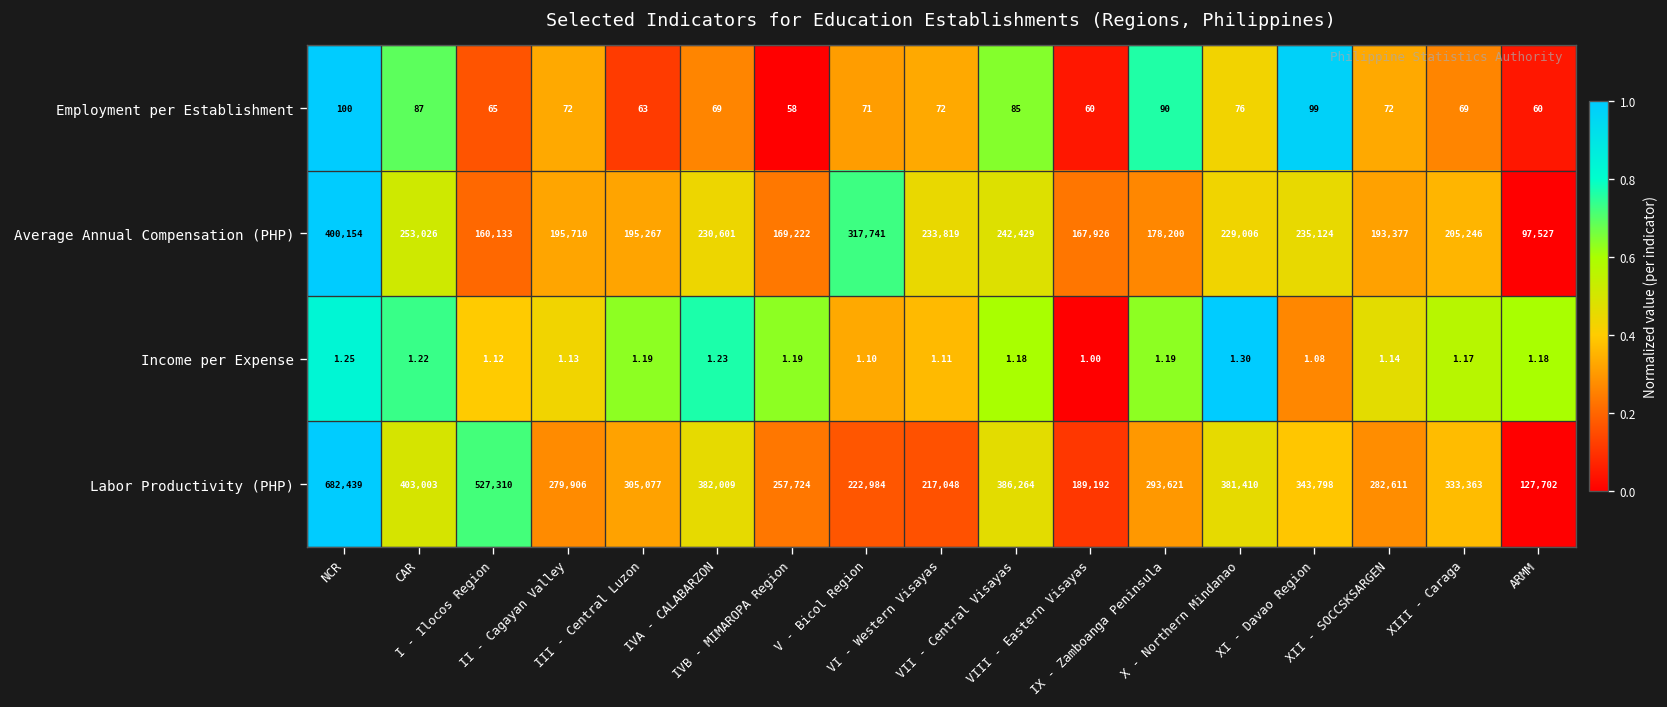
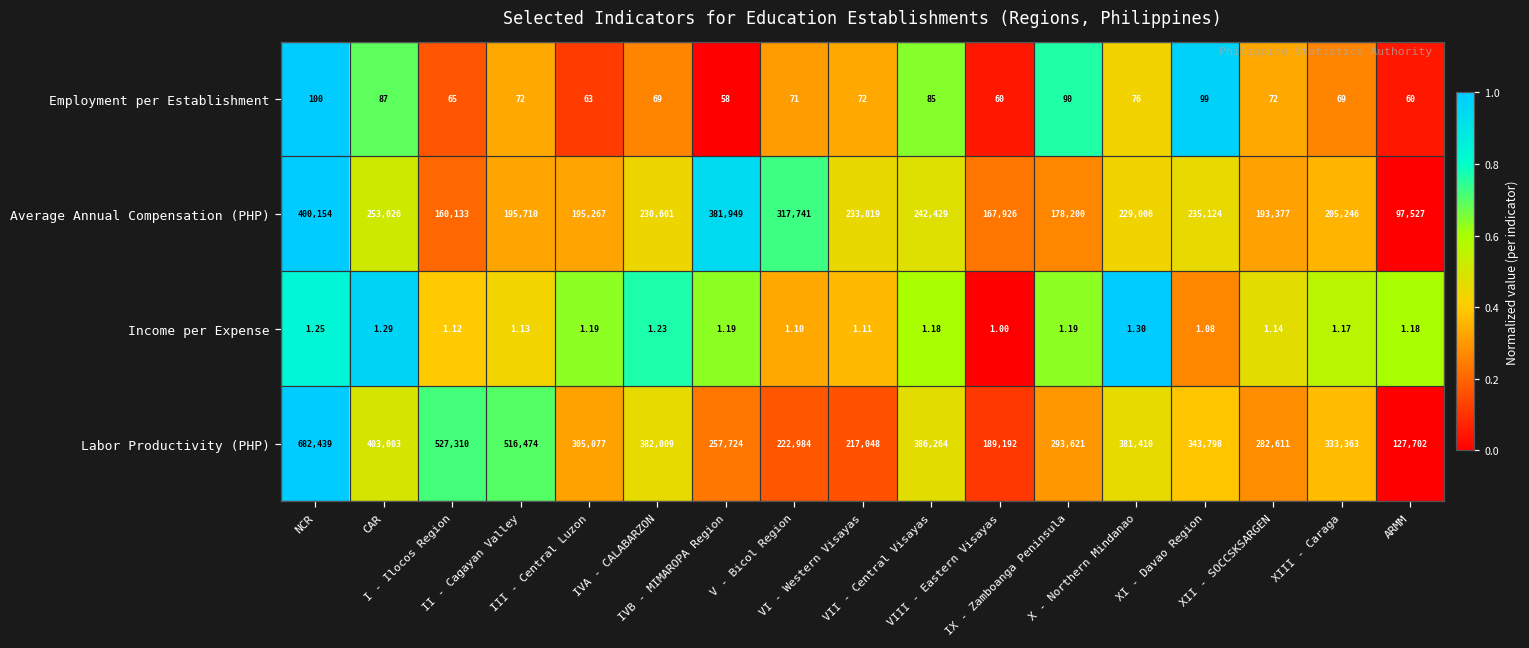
Average Annual Compensation (PHP), IVB - MIMAROPA Region: 169,222 -> 381,949
Income per Expense, CAR: 1.22 -> 1.29
Labor Productivity (PHP), II - Cagayan Valley: 279,906 -> 516,474
